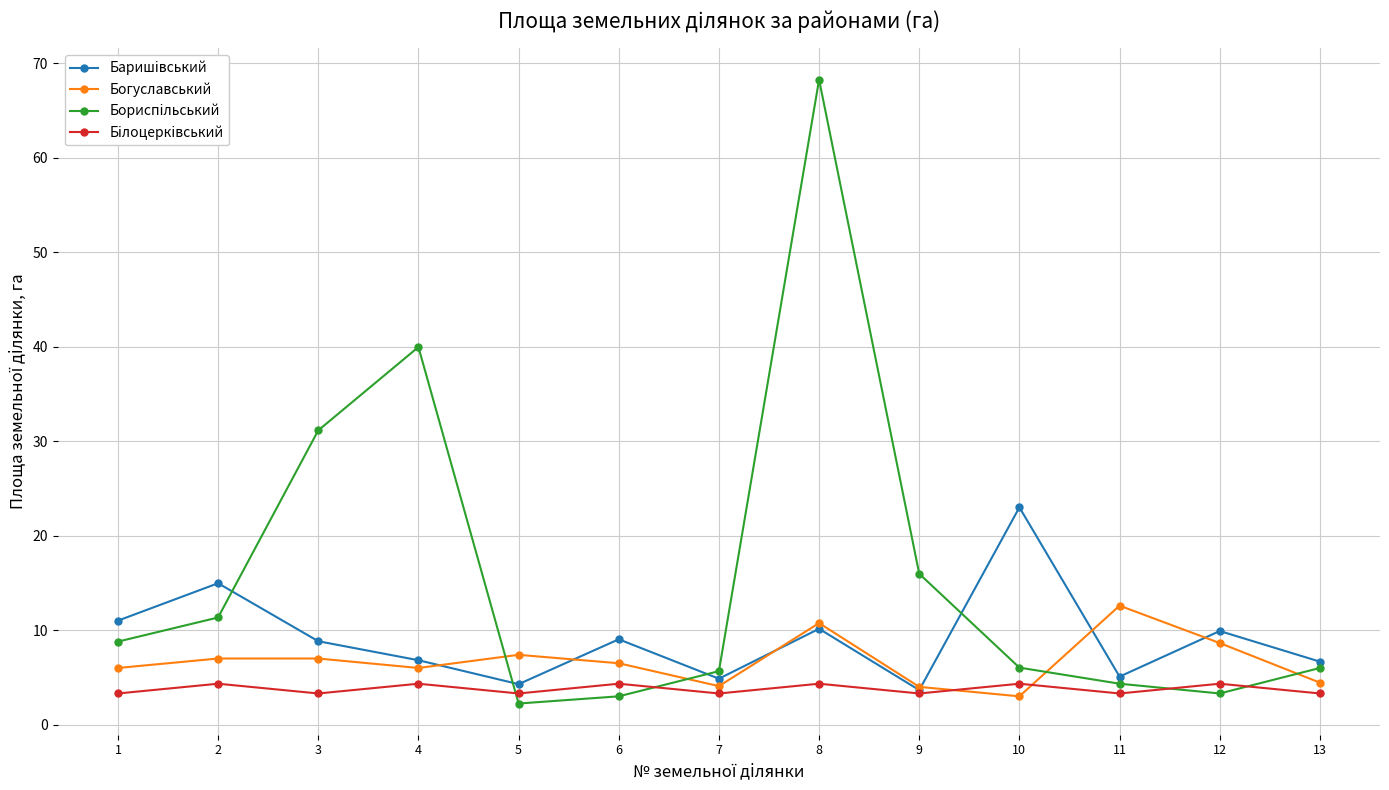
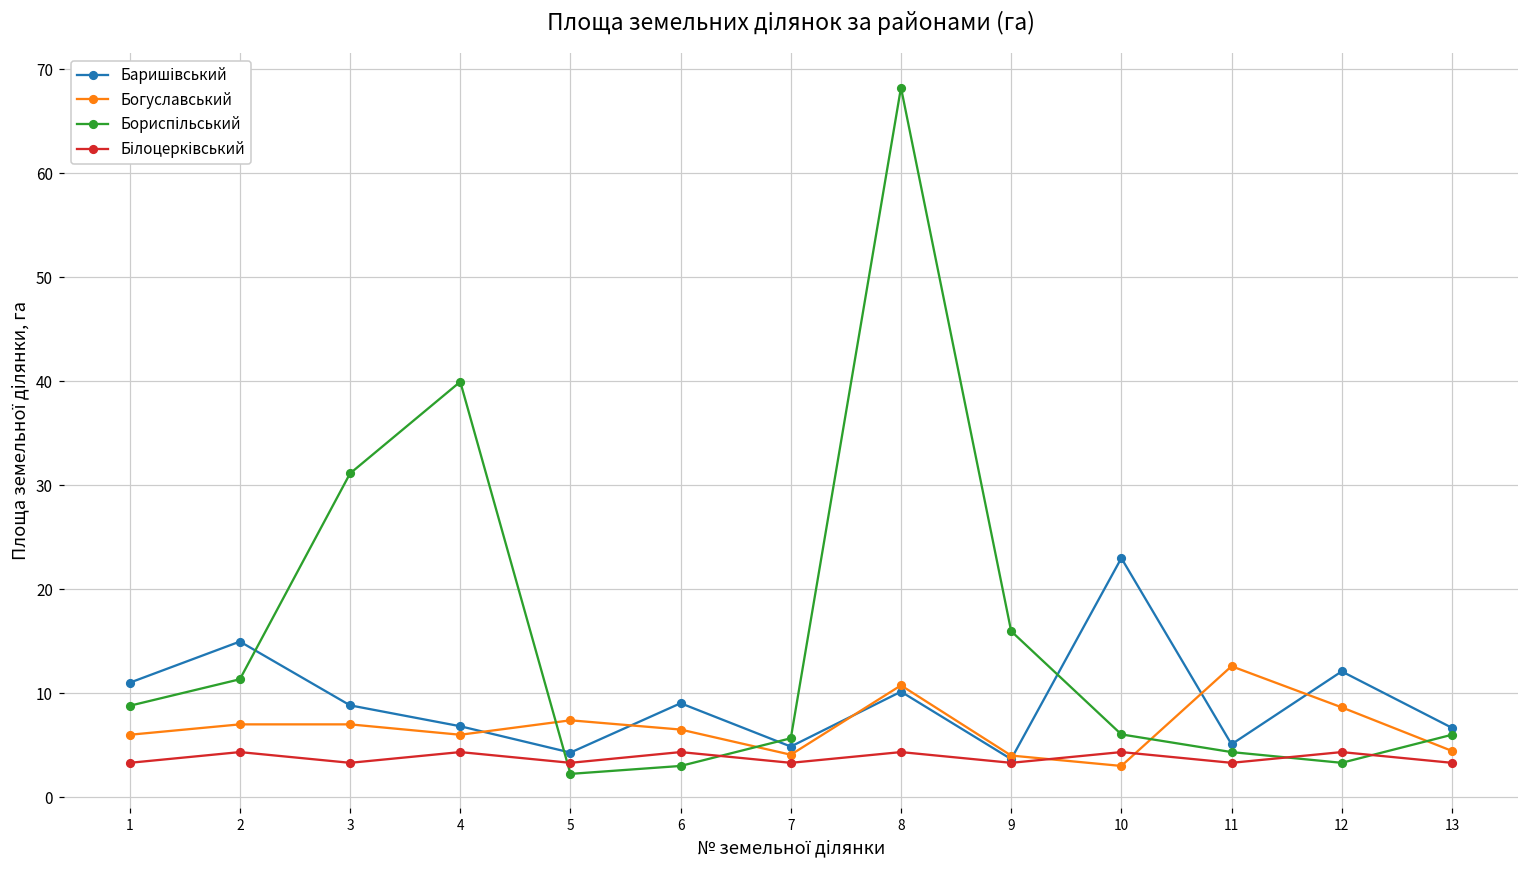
Баришівський, 12: 10 -> 12
